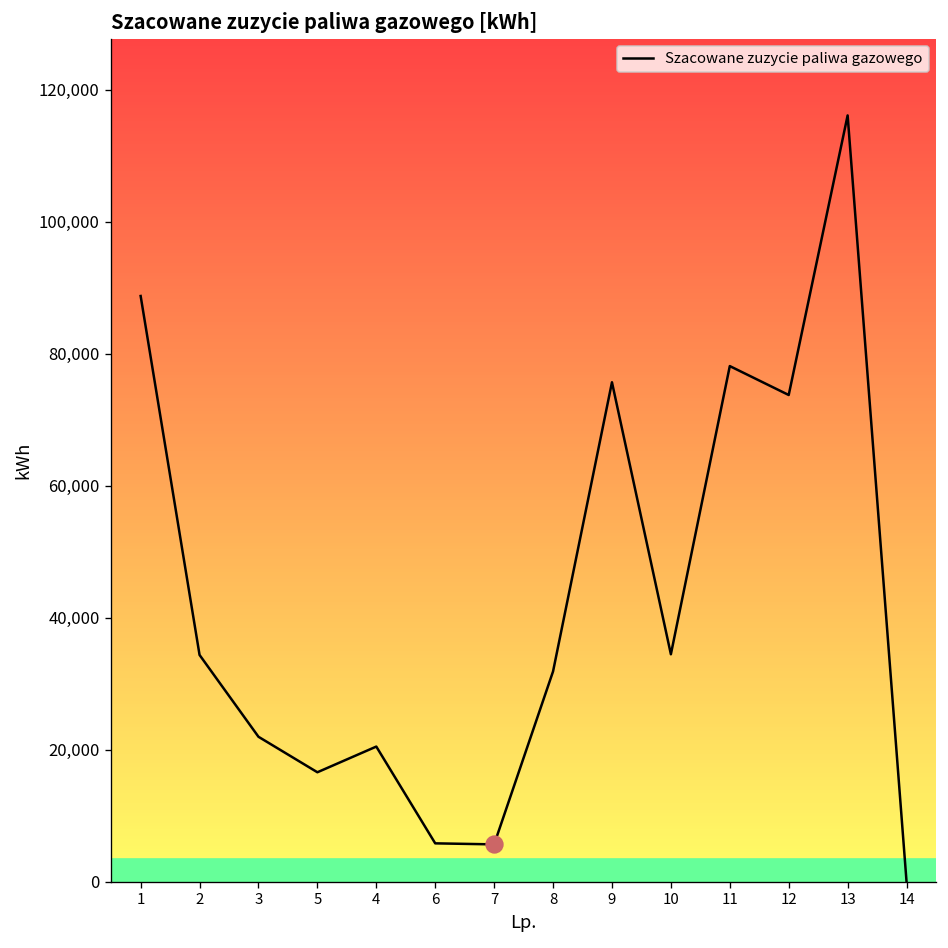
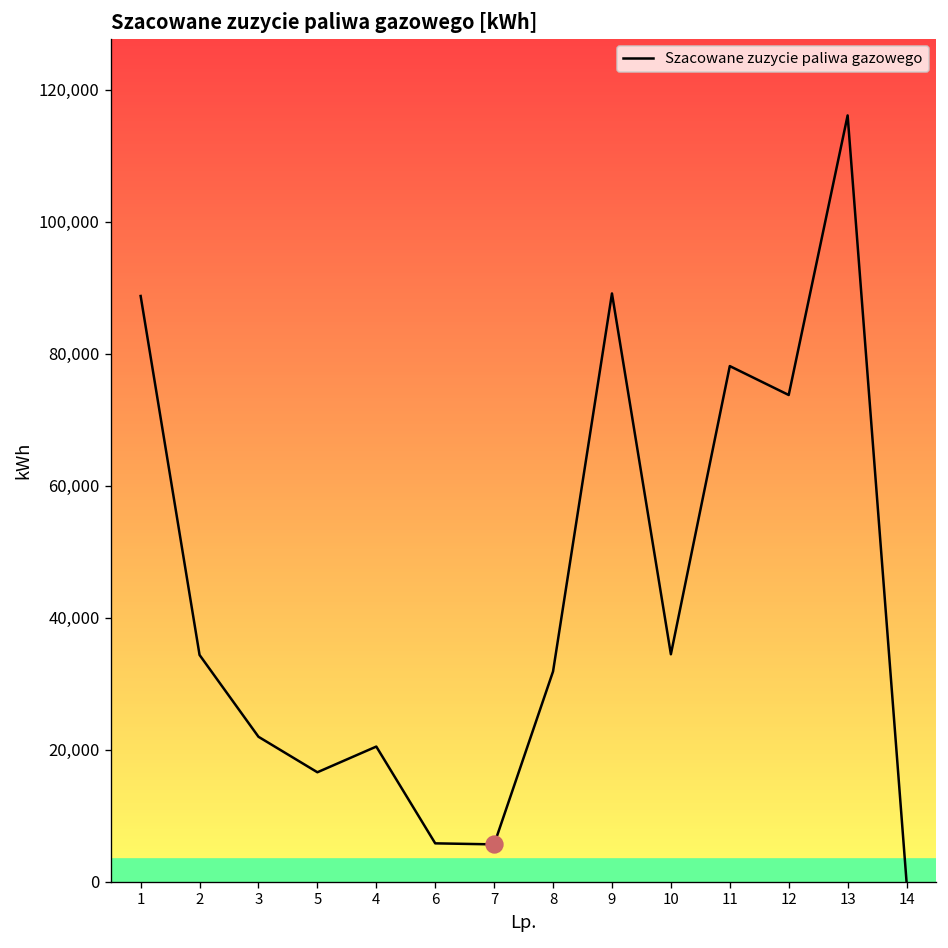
Szacowane zuzycie paliwa gazowego, 9: 76,000 -> 89,000
